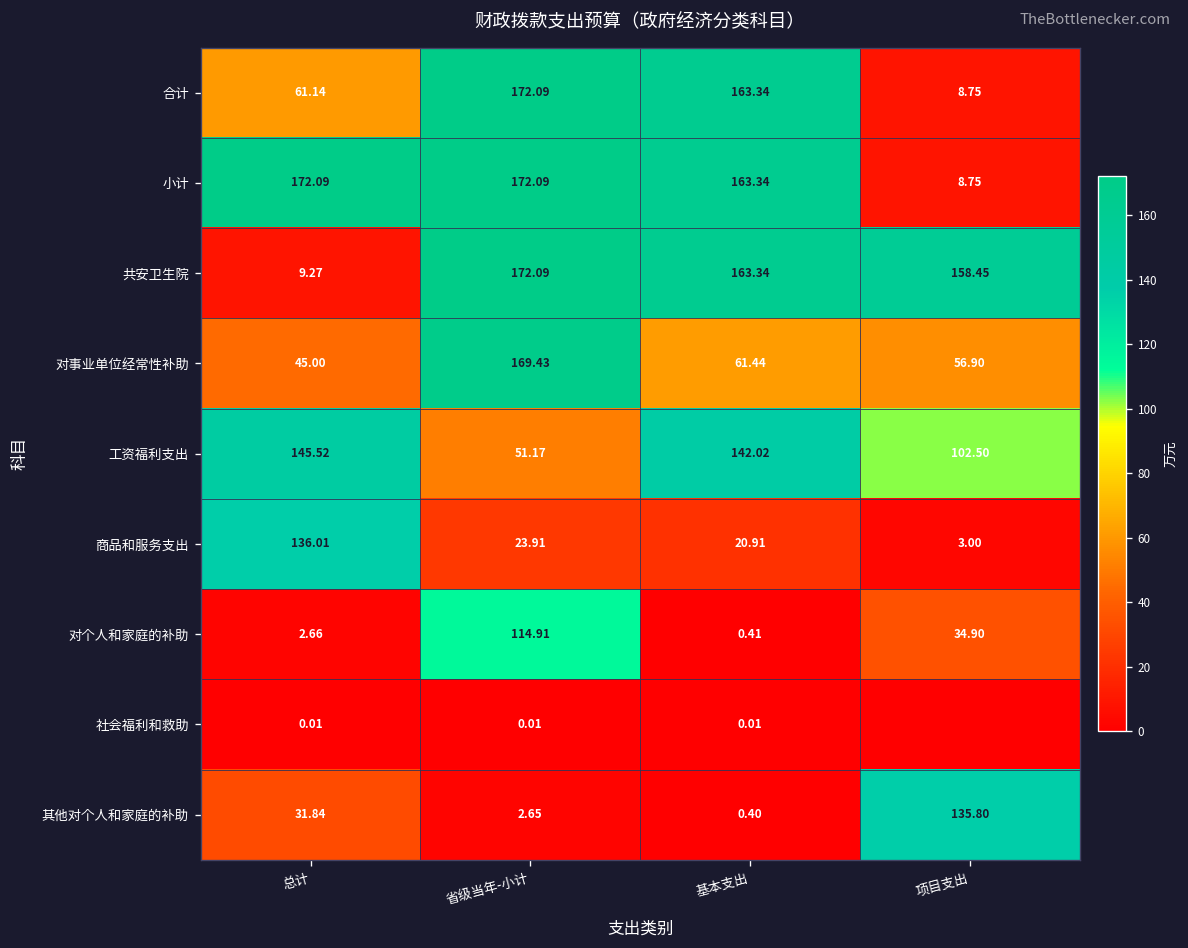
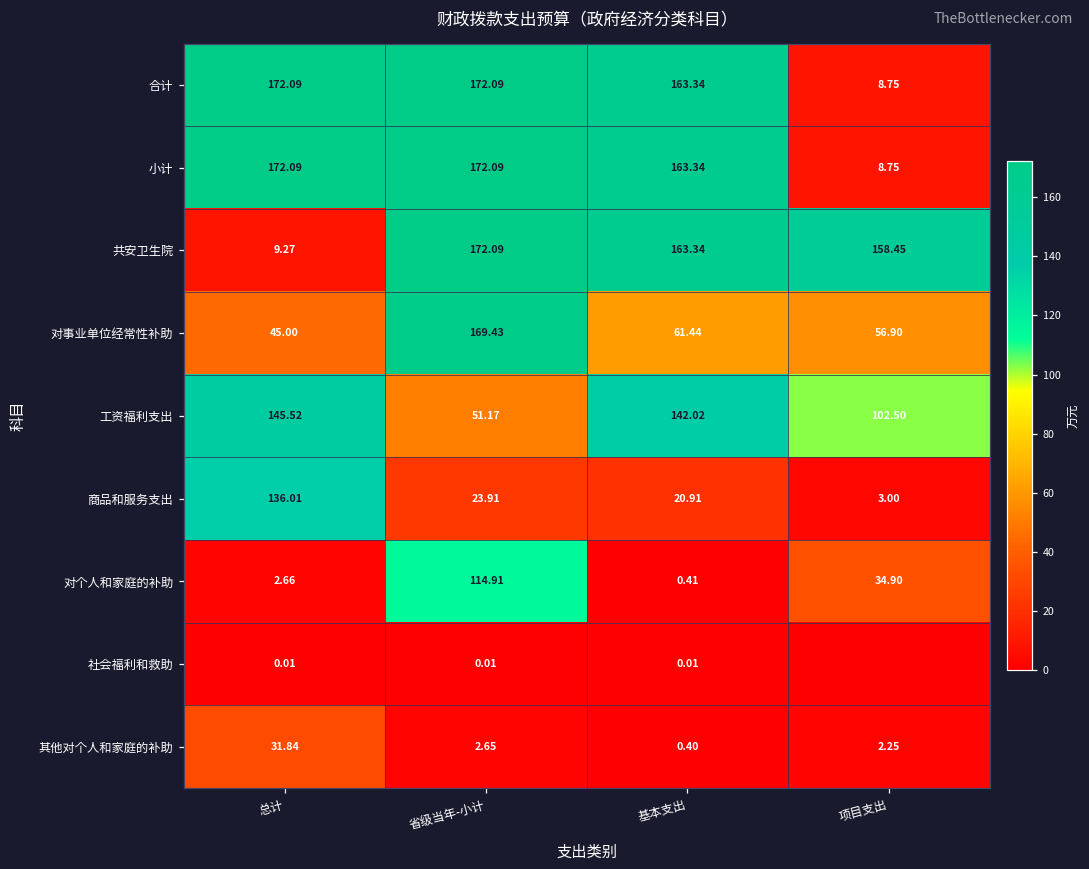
合计, 总计: 61.14 -> 172.09
其他对个人和家庭的补助, 项目支出: 135.80 -> 2.25
